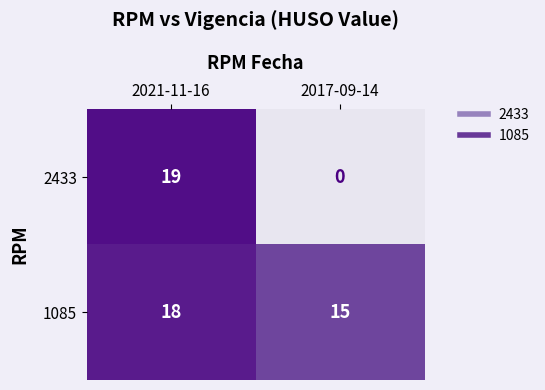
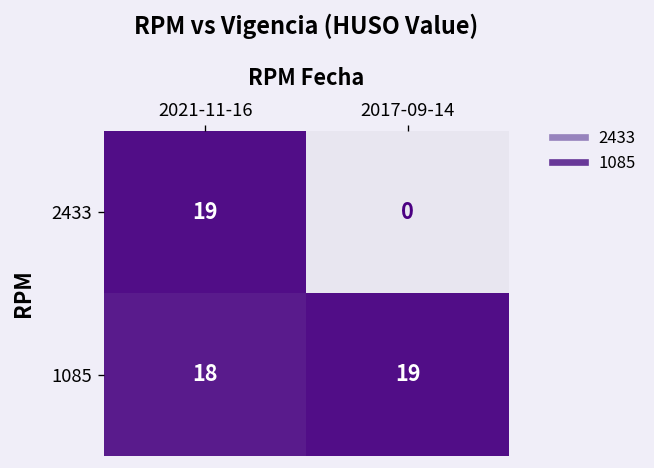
1085, 2017-09-14: 15 -> 19
